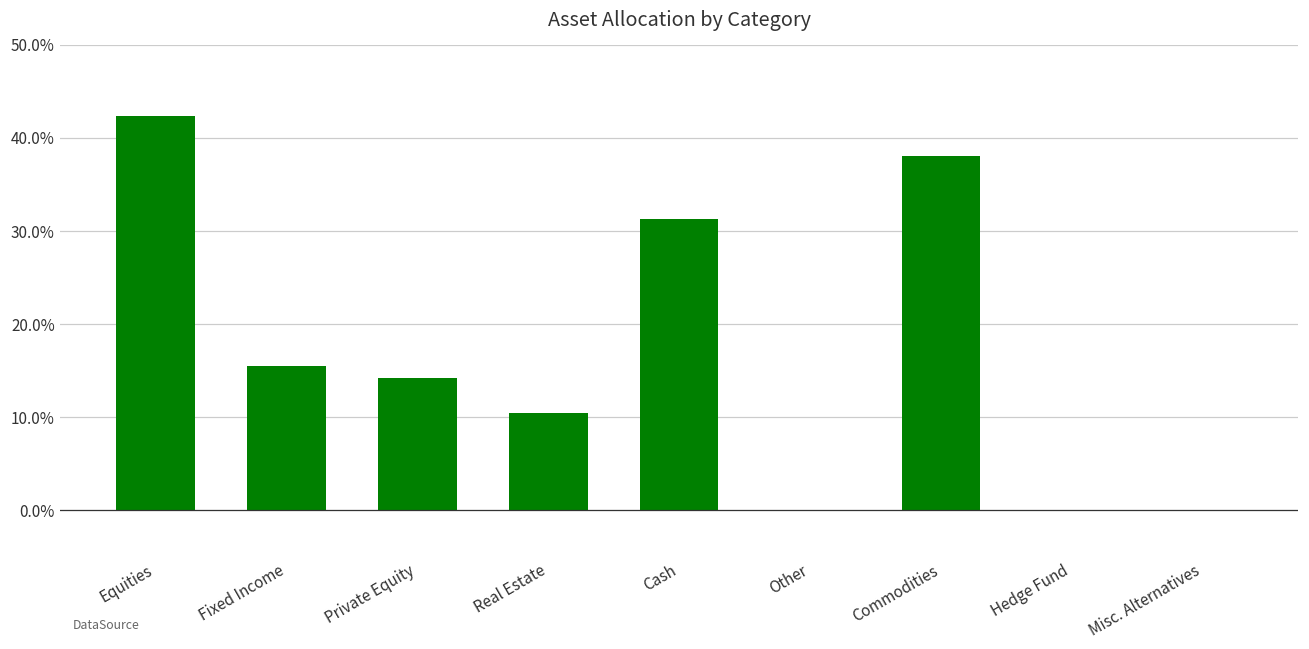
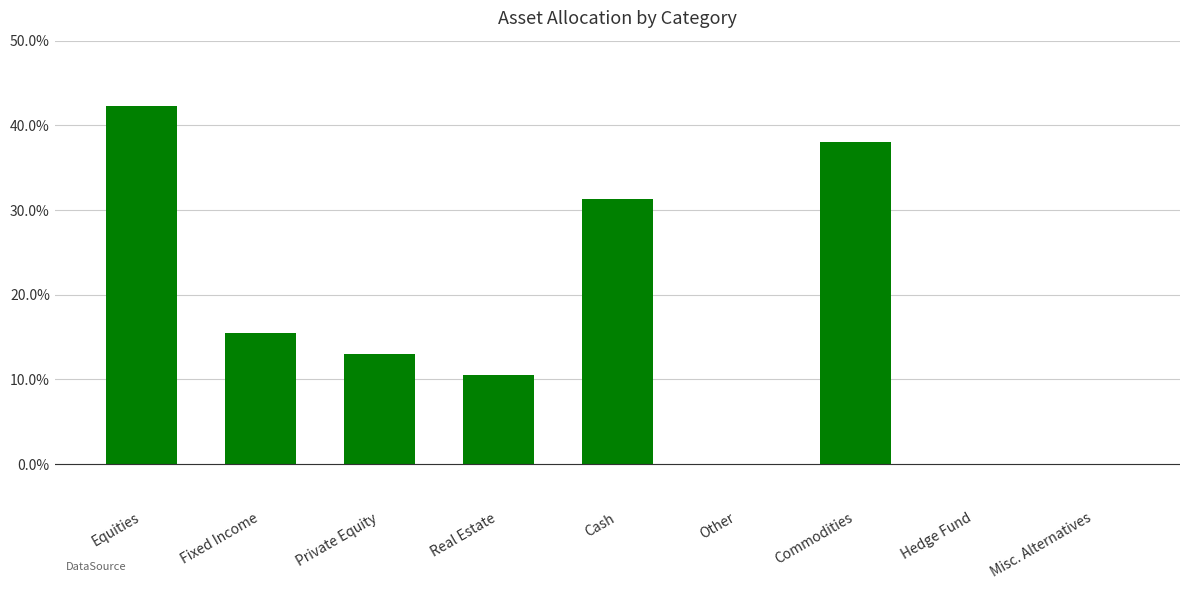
Private Equity: 14% -> 13%
